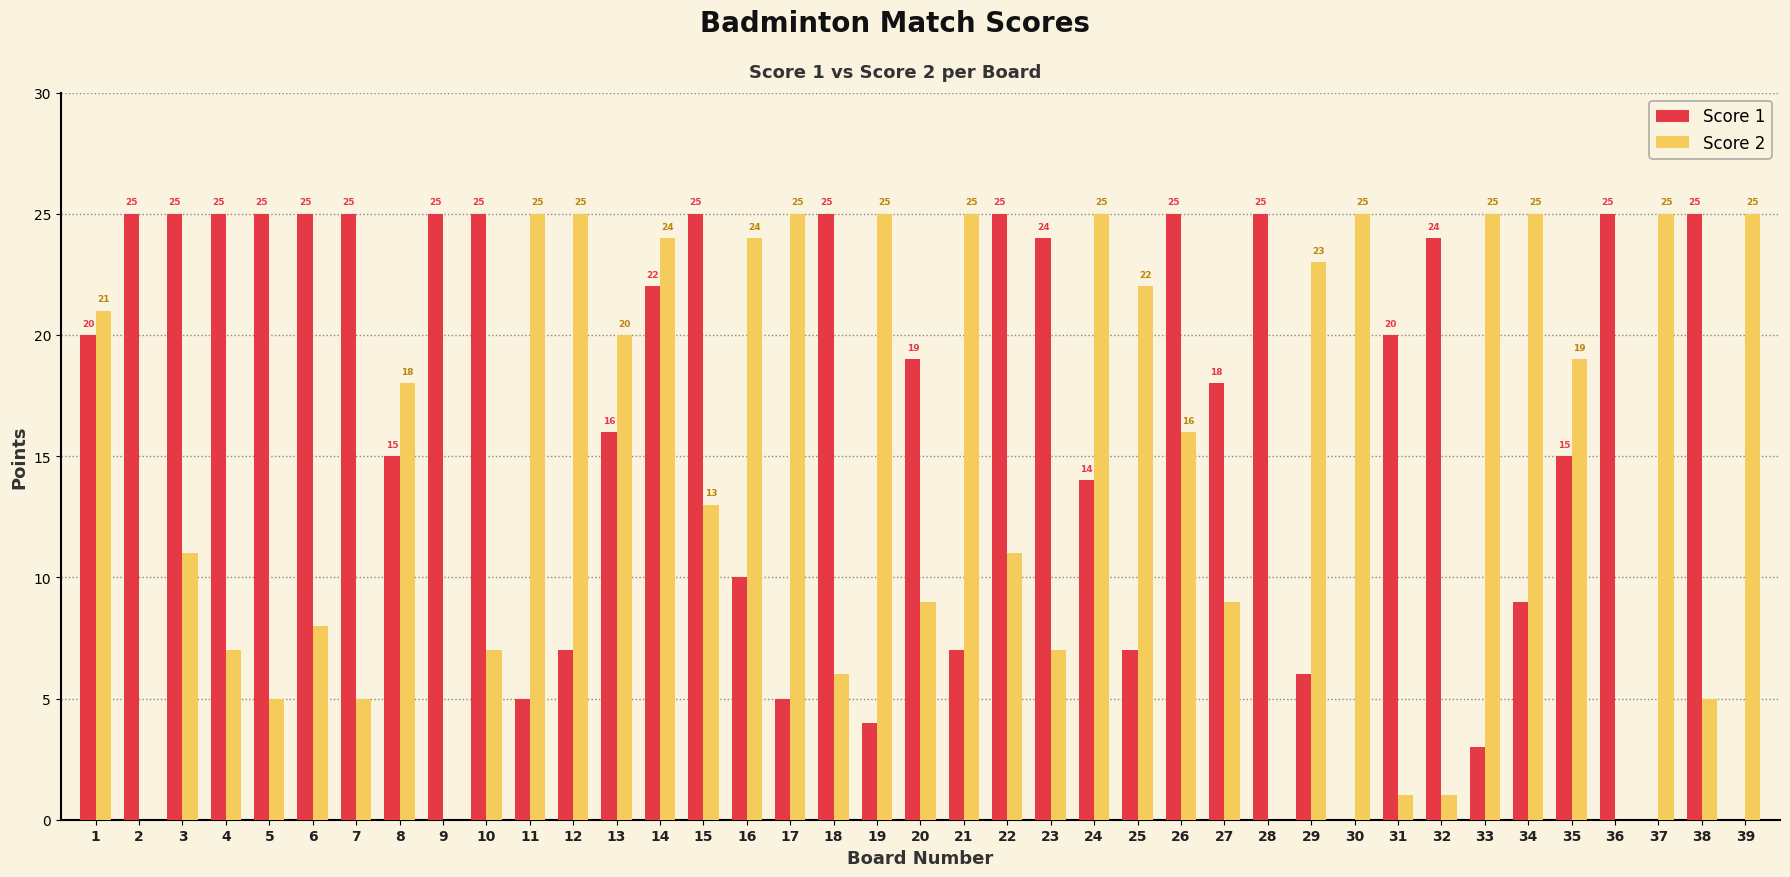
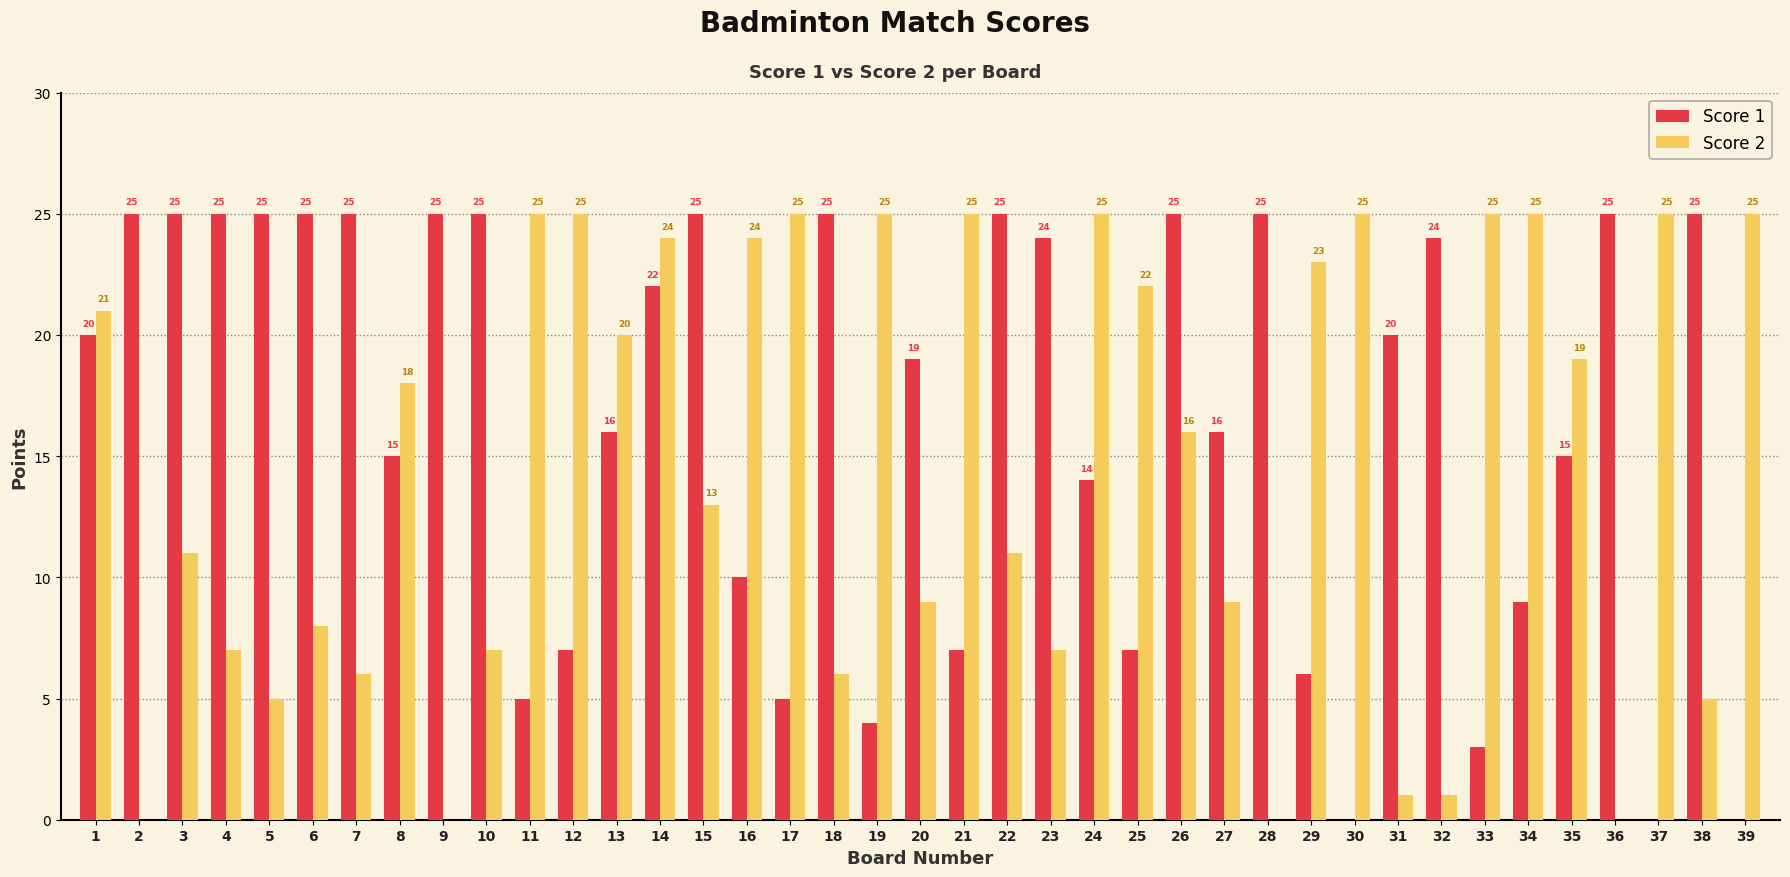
Score 2, 7: 5 -> 6
Score 1, 27: 18 -> 16
